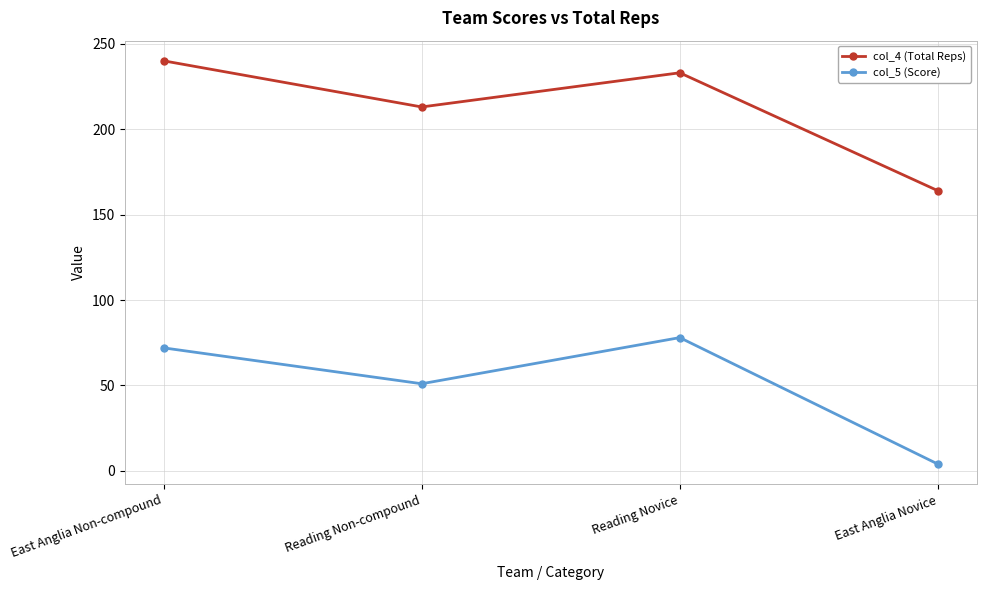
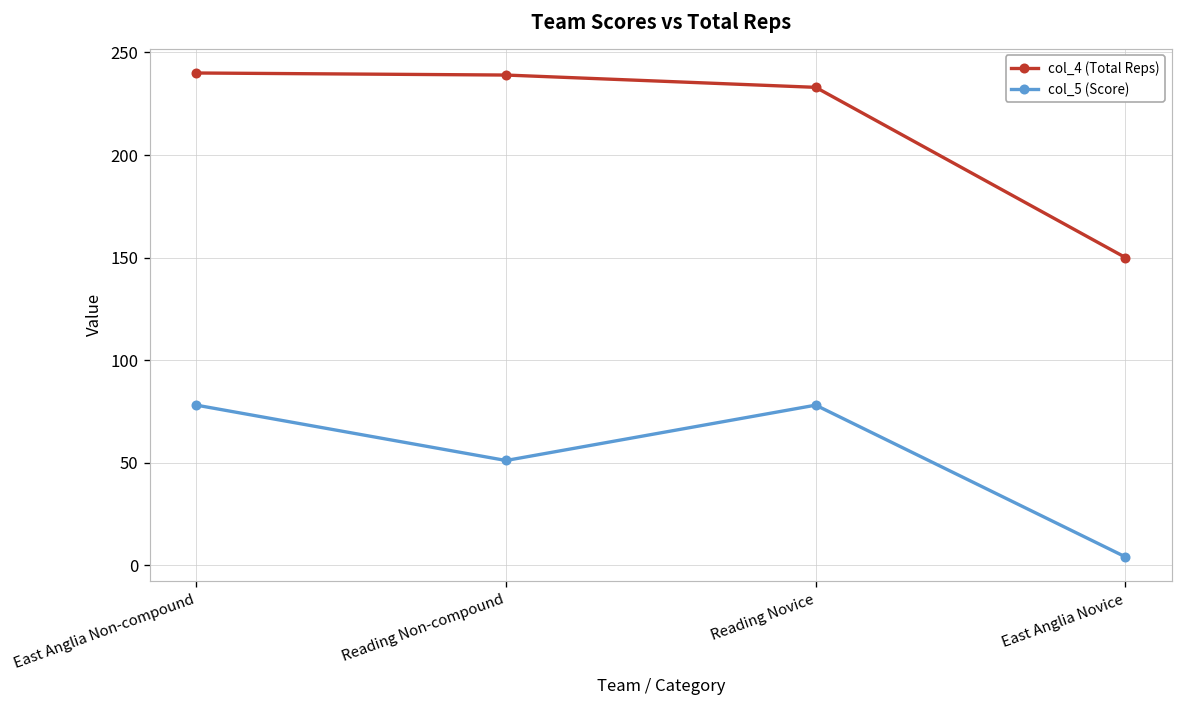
col_5 (Score), East Anglia Non-compound: 72 -> 78
col_4 (Total Reps), Reading Non-compound: 213 -> 239
col_4 (Total Reps), East Anglia Novice: 164 -> 150
